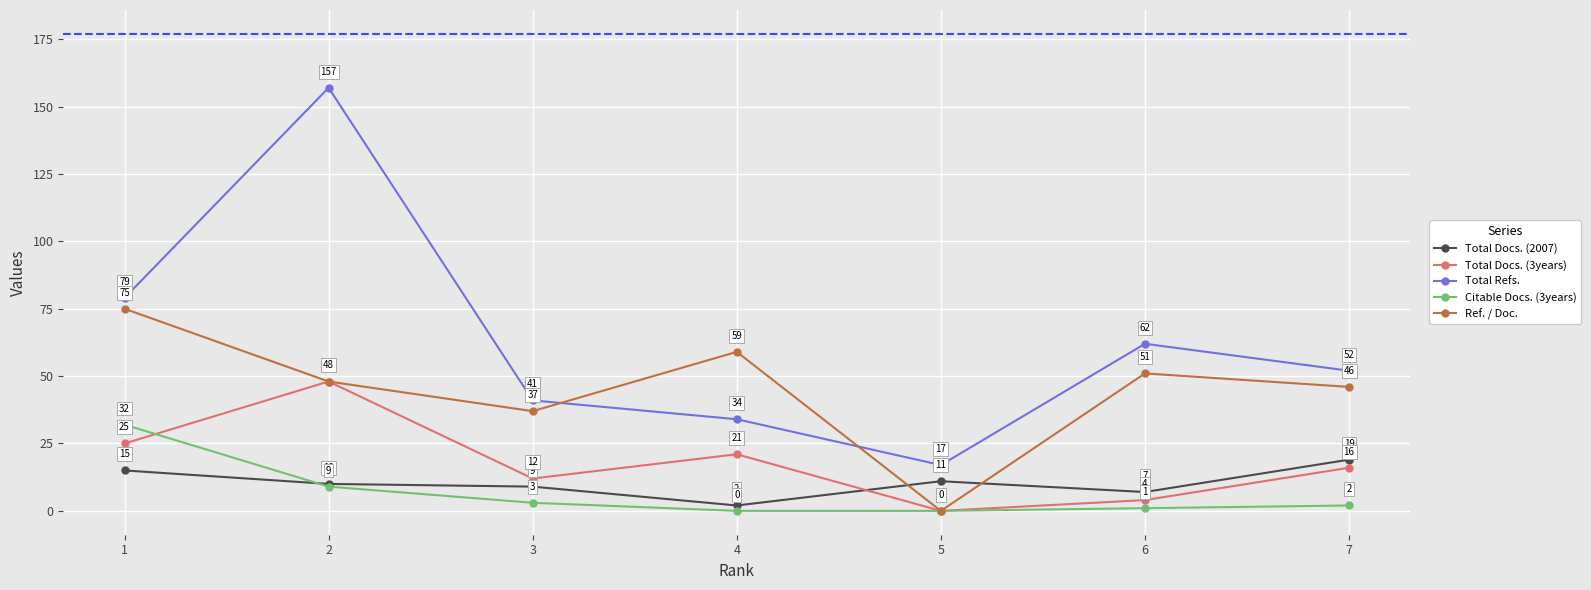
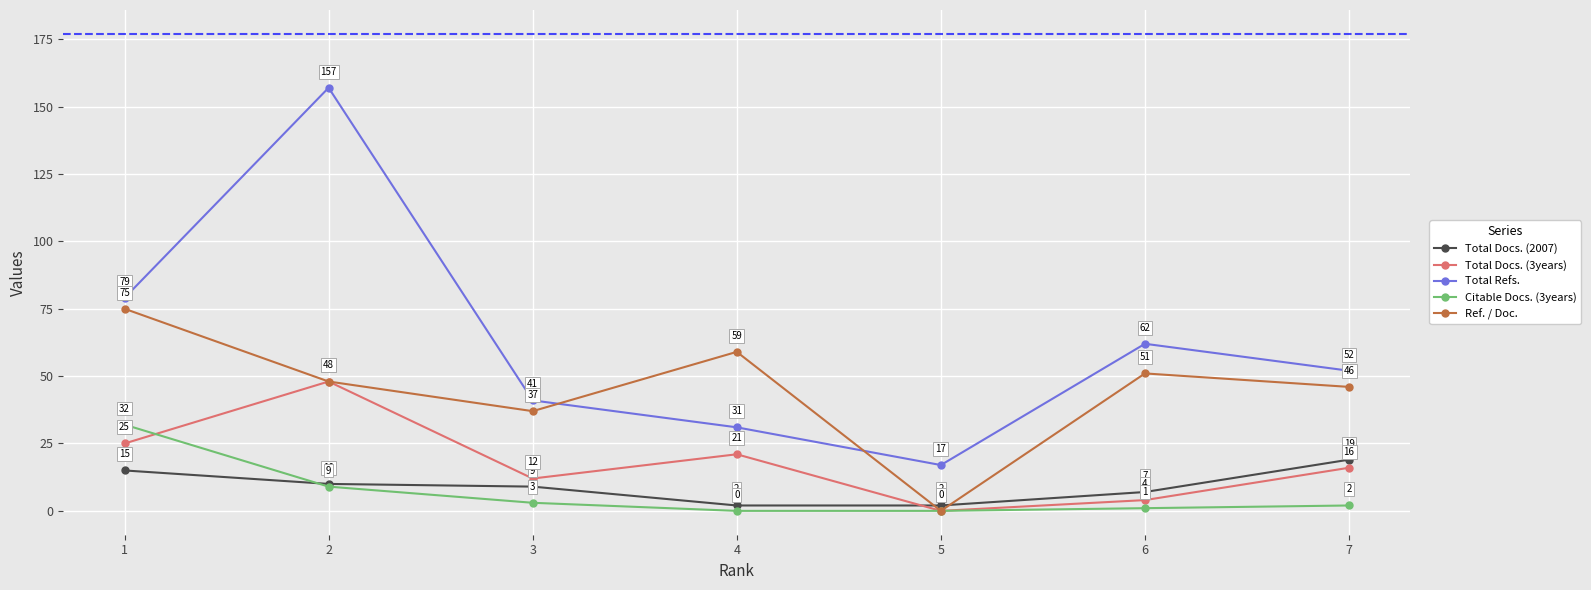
Total Refs., 4: 34 -> 31
Total Docs. (2007), 5: 11 -> 2
